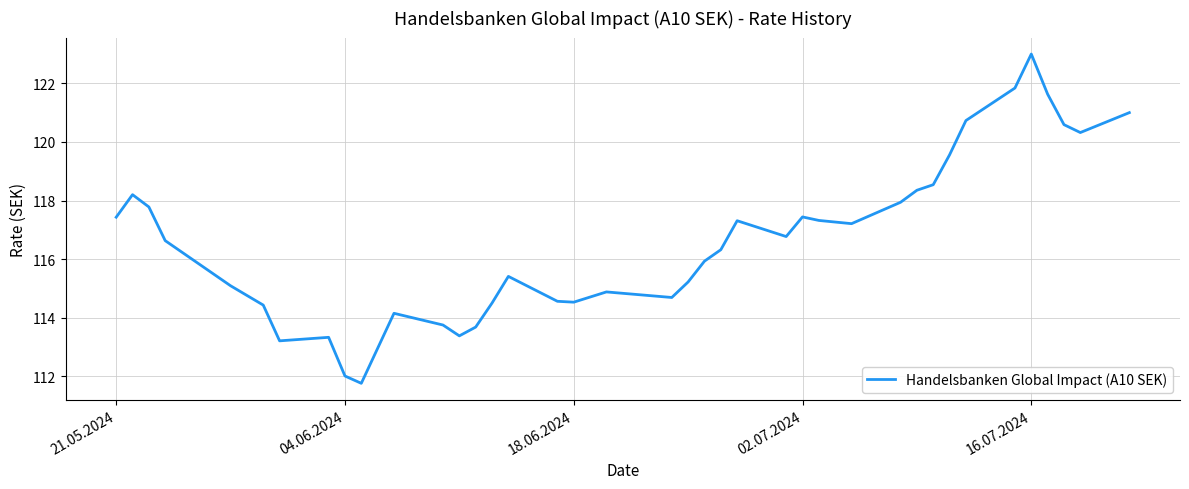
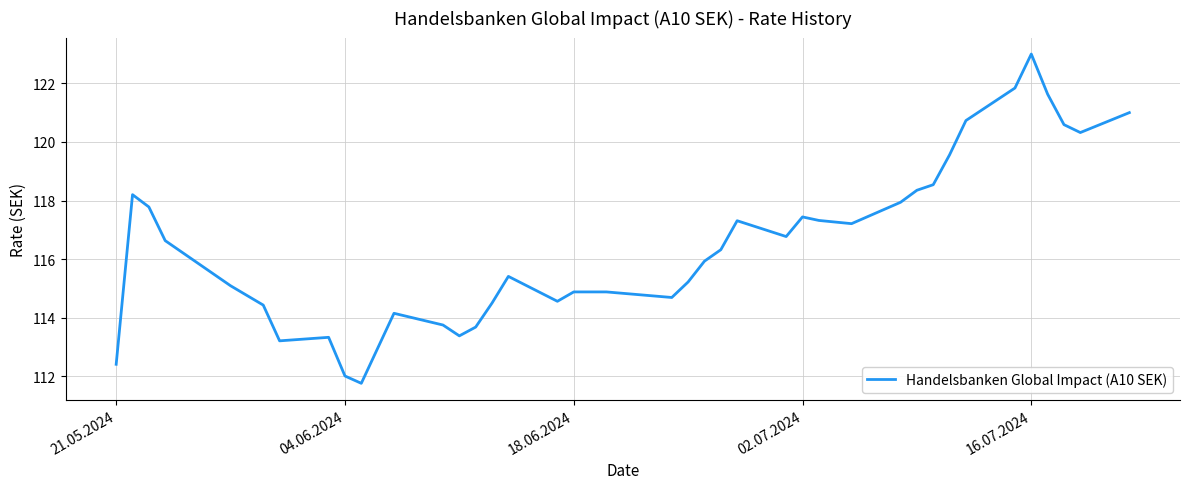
21.05.2024: 117.4 -> 112.4
18.06.2024: 114.5 -> 114.9
